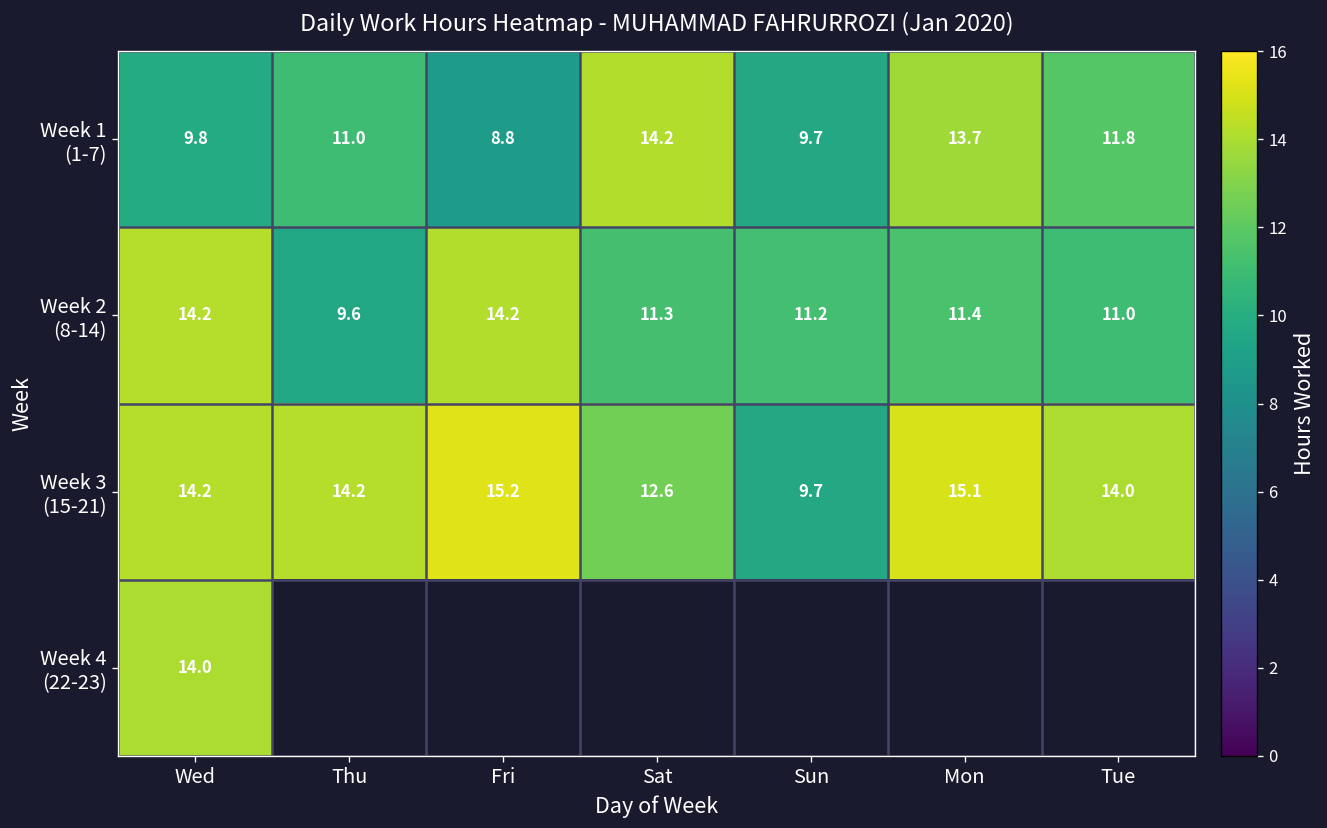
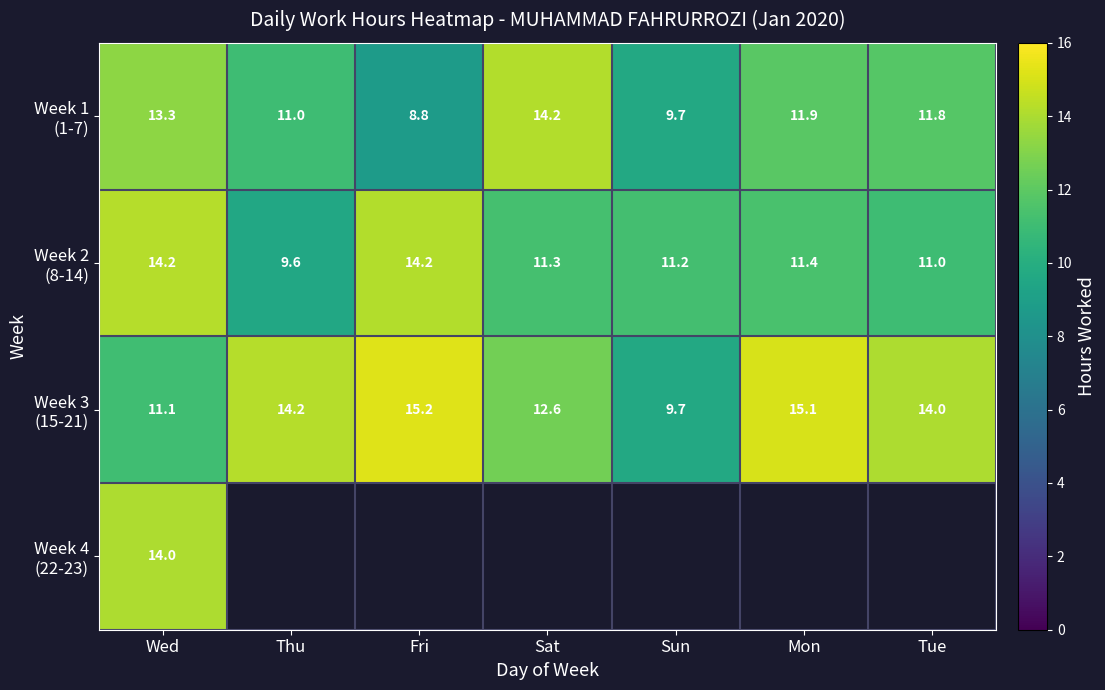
Week 1 (1-7), Wed: 9.8 -> 13.3
Week 1 (1-7), Mon: 13.7 -> 11.9
Week 3 (15-21), Wed: 14.2 -> 11.1
